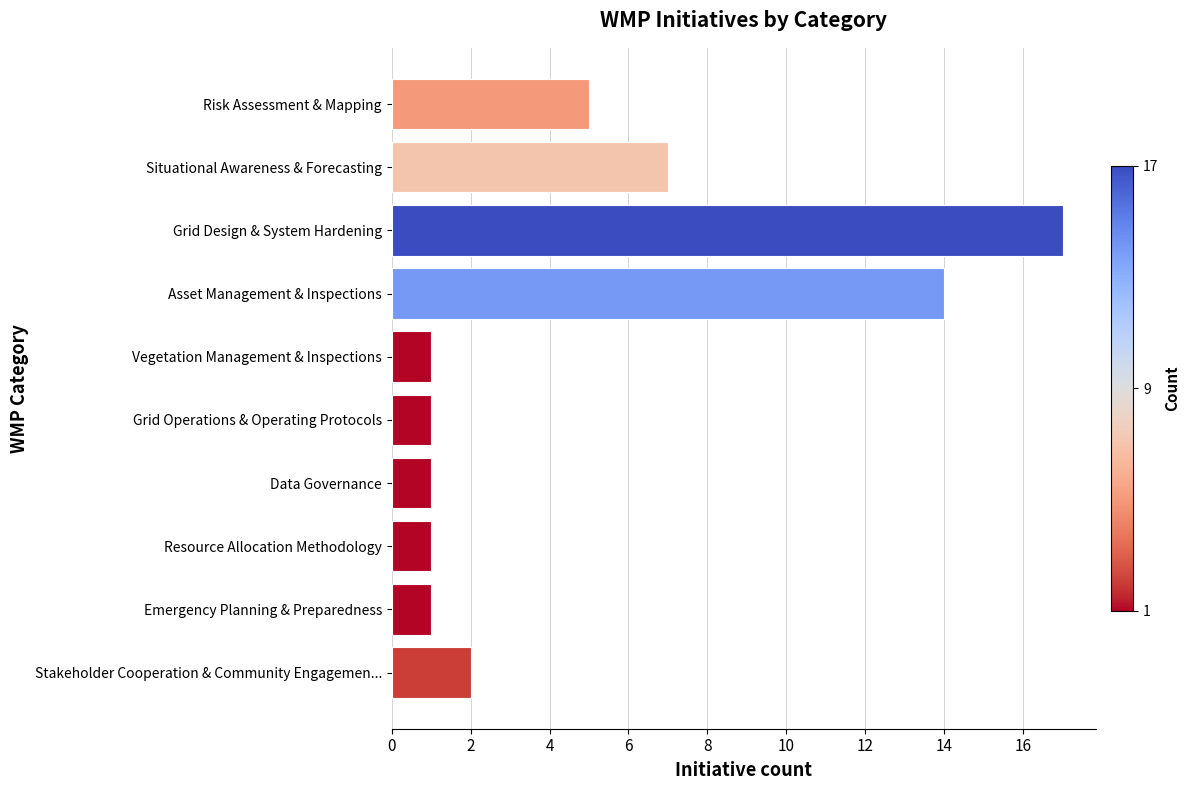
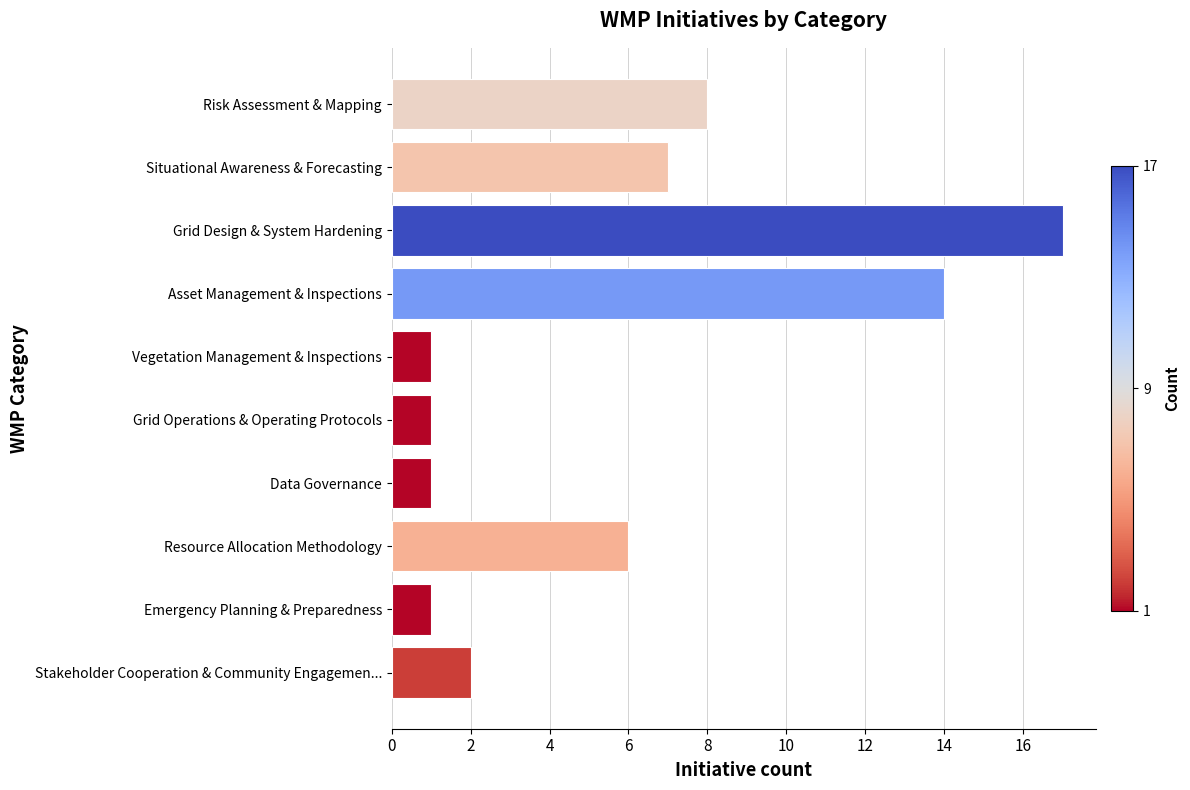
Risk Assessment & Mapping: 5 -> 8
Resource Allocation Methodology: 1 -> 6
